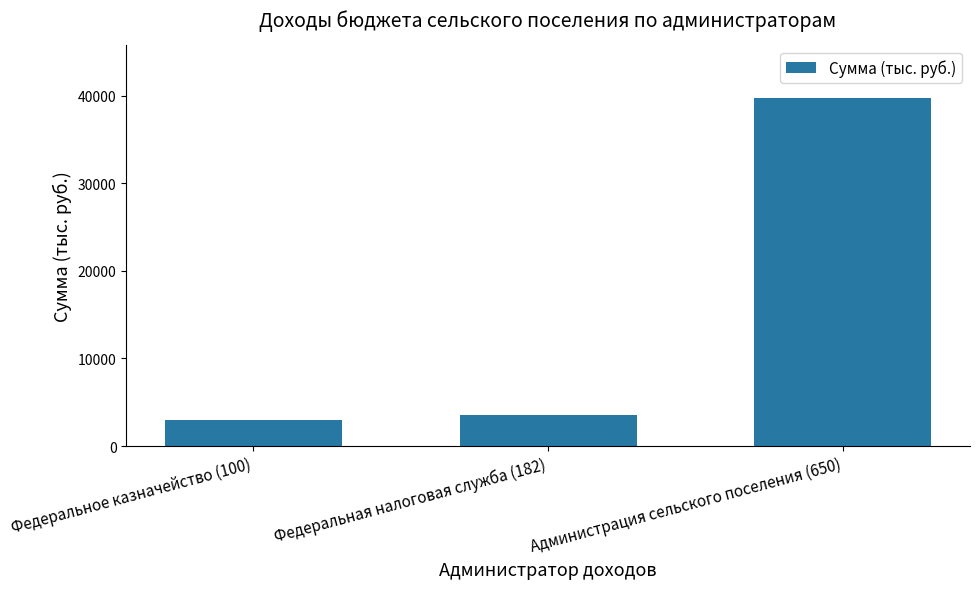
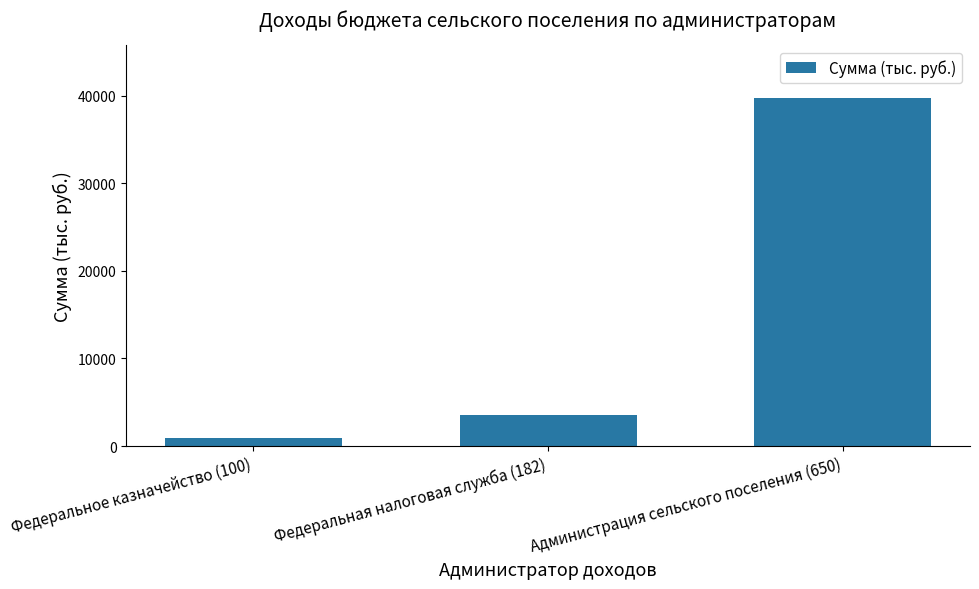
Федеральное казначейство (100): 3000 -> 1000
